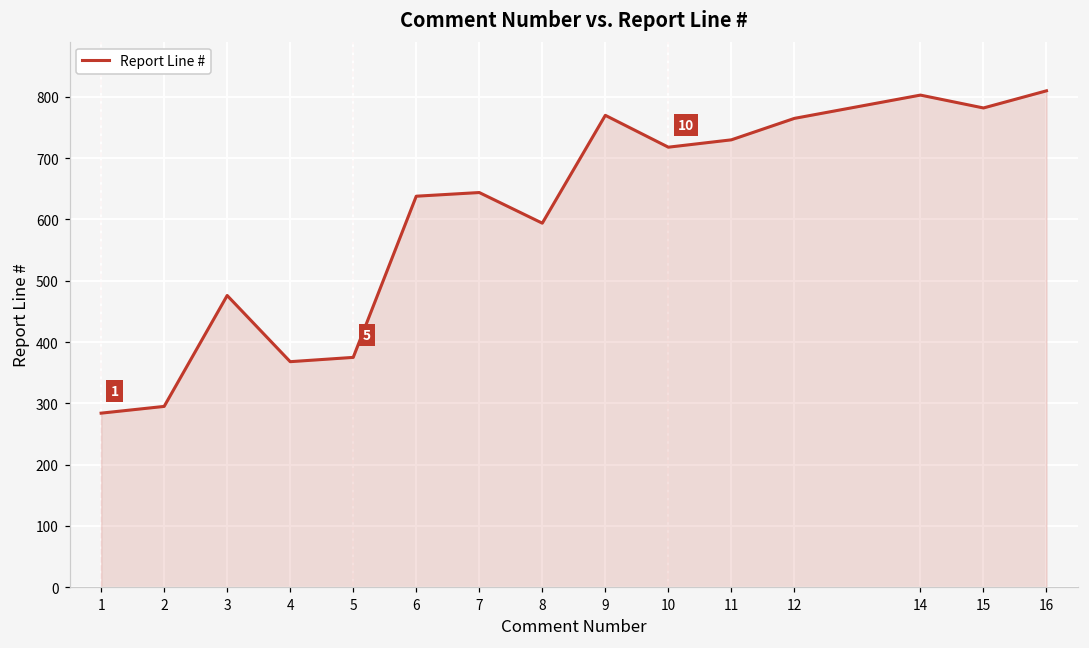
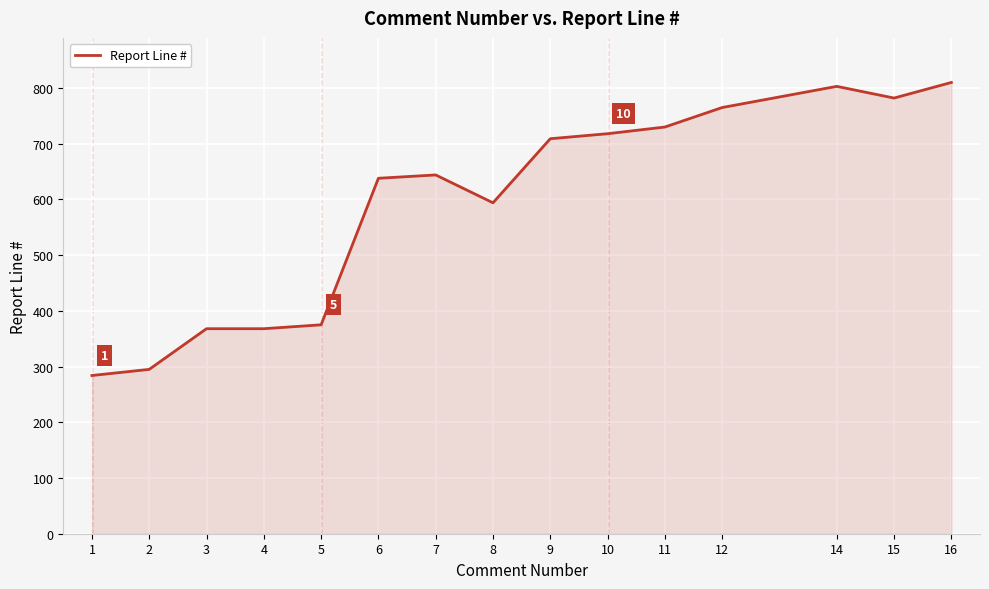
3: 480 -> 370
9: 770 -> 710
